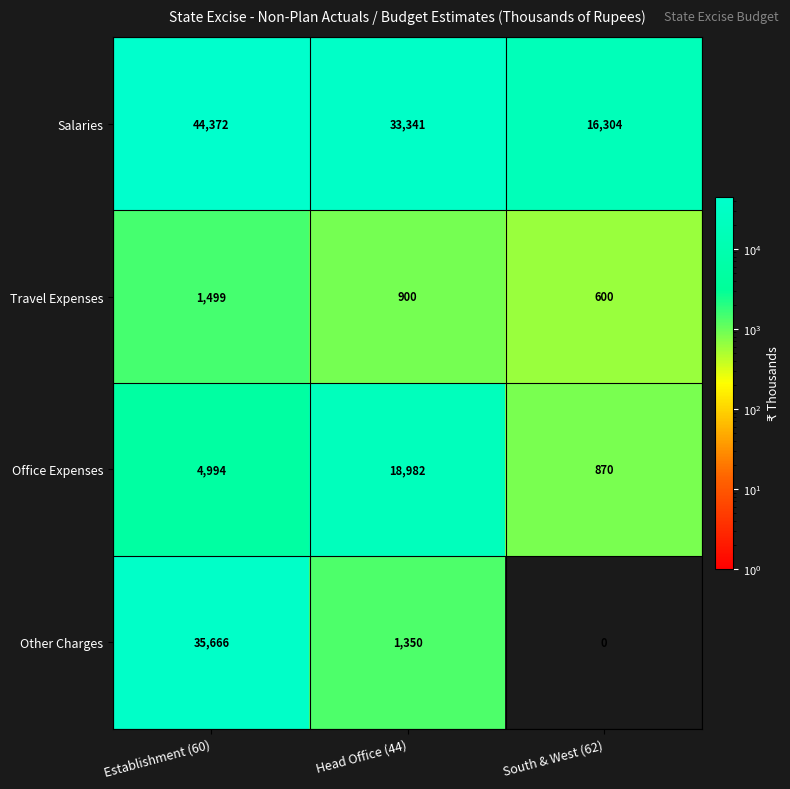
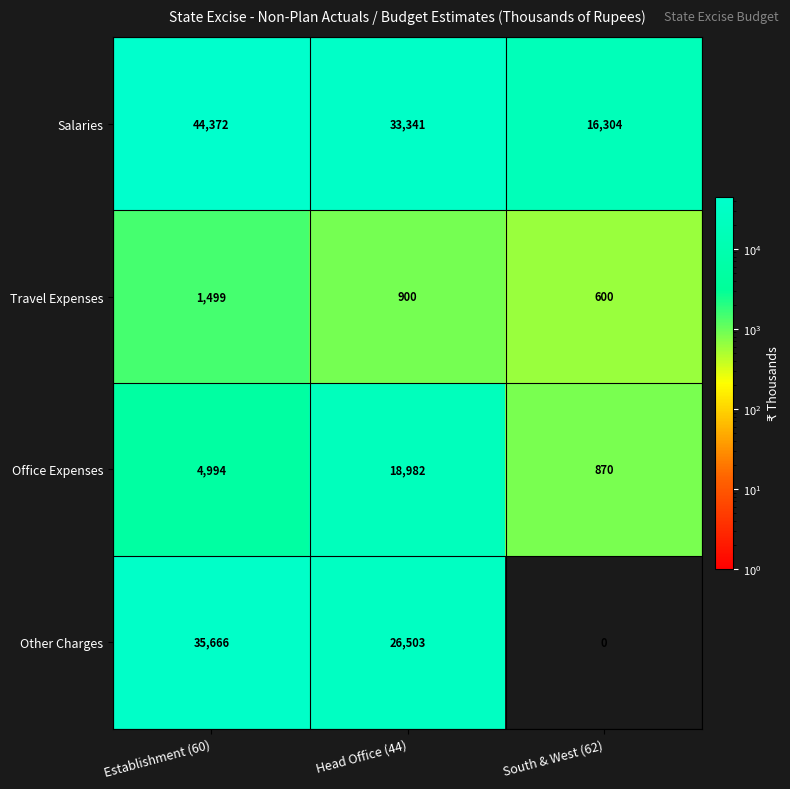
Other Charges, Head Office (44): 1,350 -> 26,503
